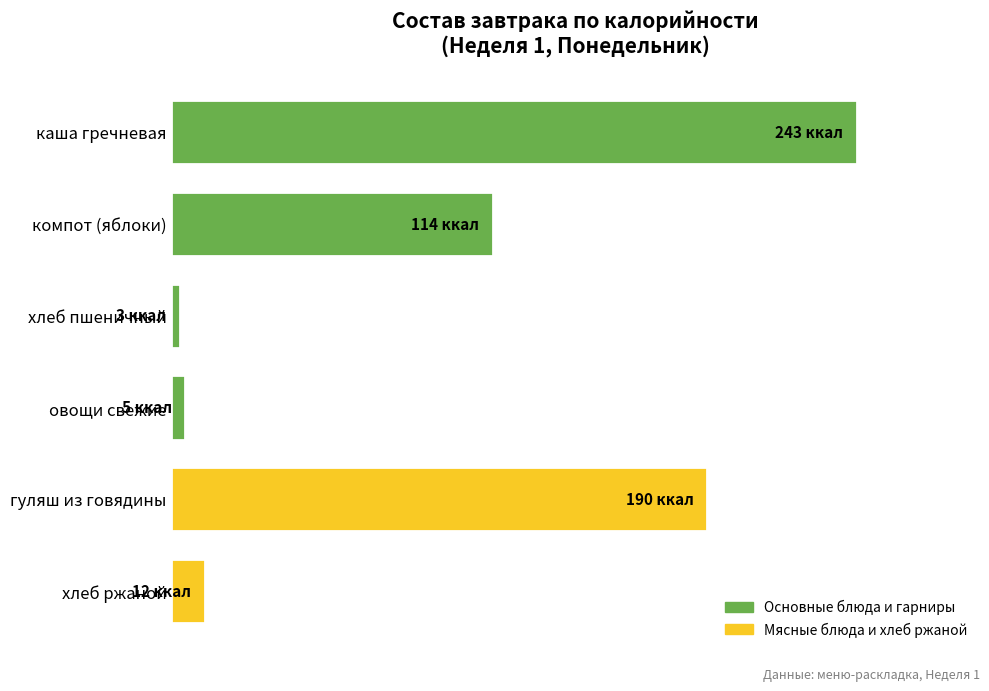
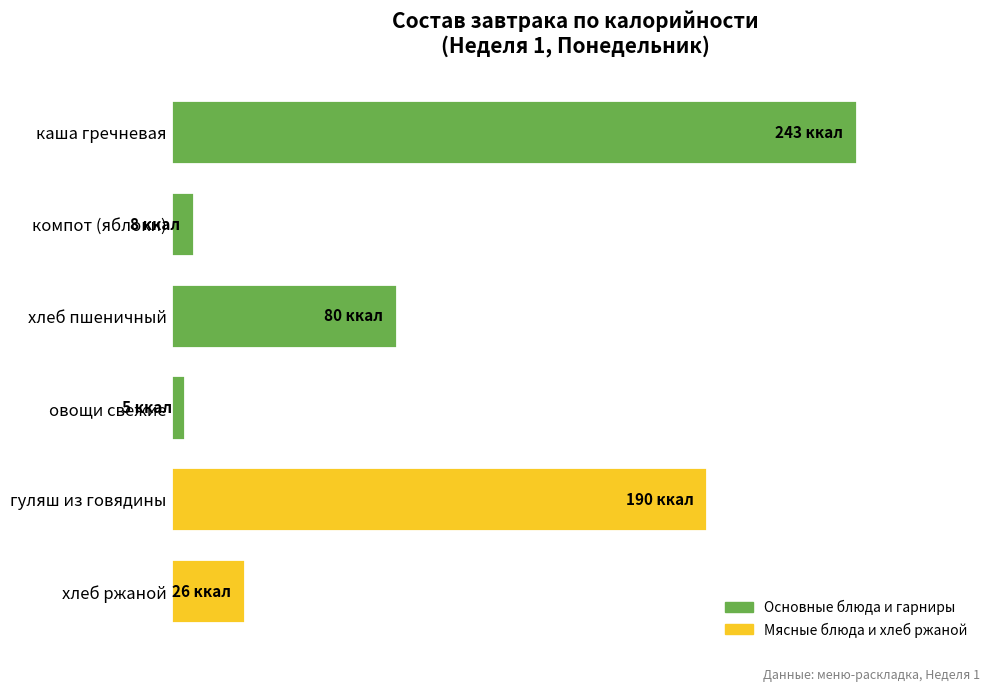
компот (яблоки): 114 -> 8
хлеб пшеничный: 3 -> 80
хлеб ржаной: 12 -> 26
